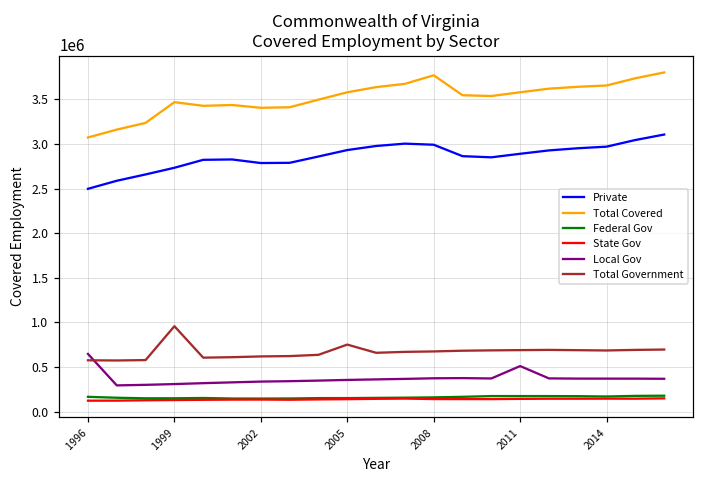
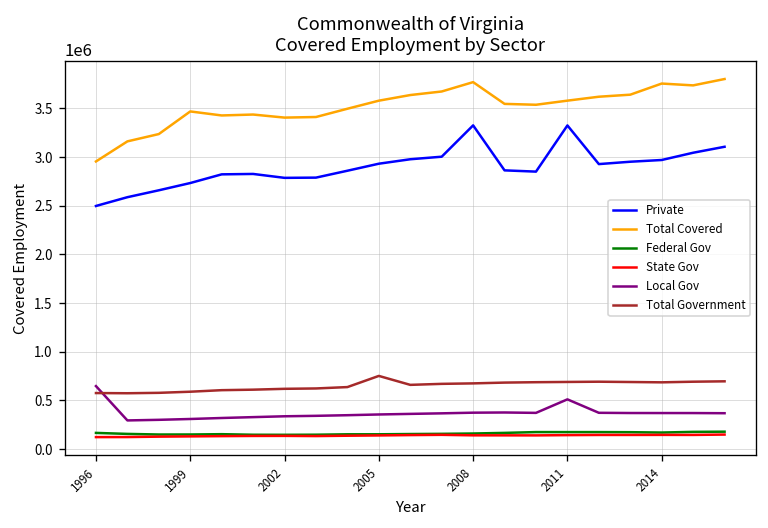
Total Covered, 1996: 3100000 -> 3000000
Total Government, 1999: 1000000 -> 600000
Private, 2008: 3000000 -> 3300000
Private, 2011: 2900000 -> 3300000
Total Covered, 2014: 3700000 -> 3800000
